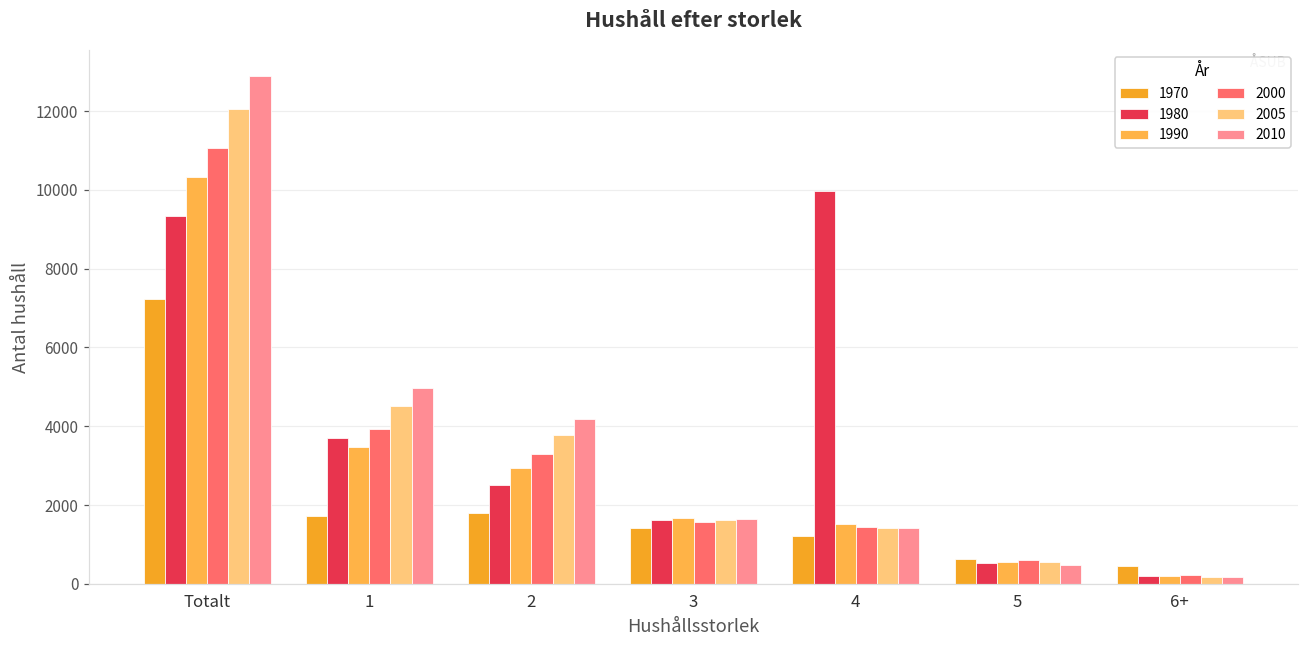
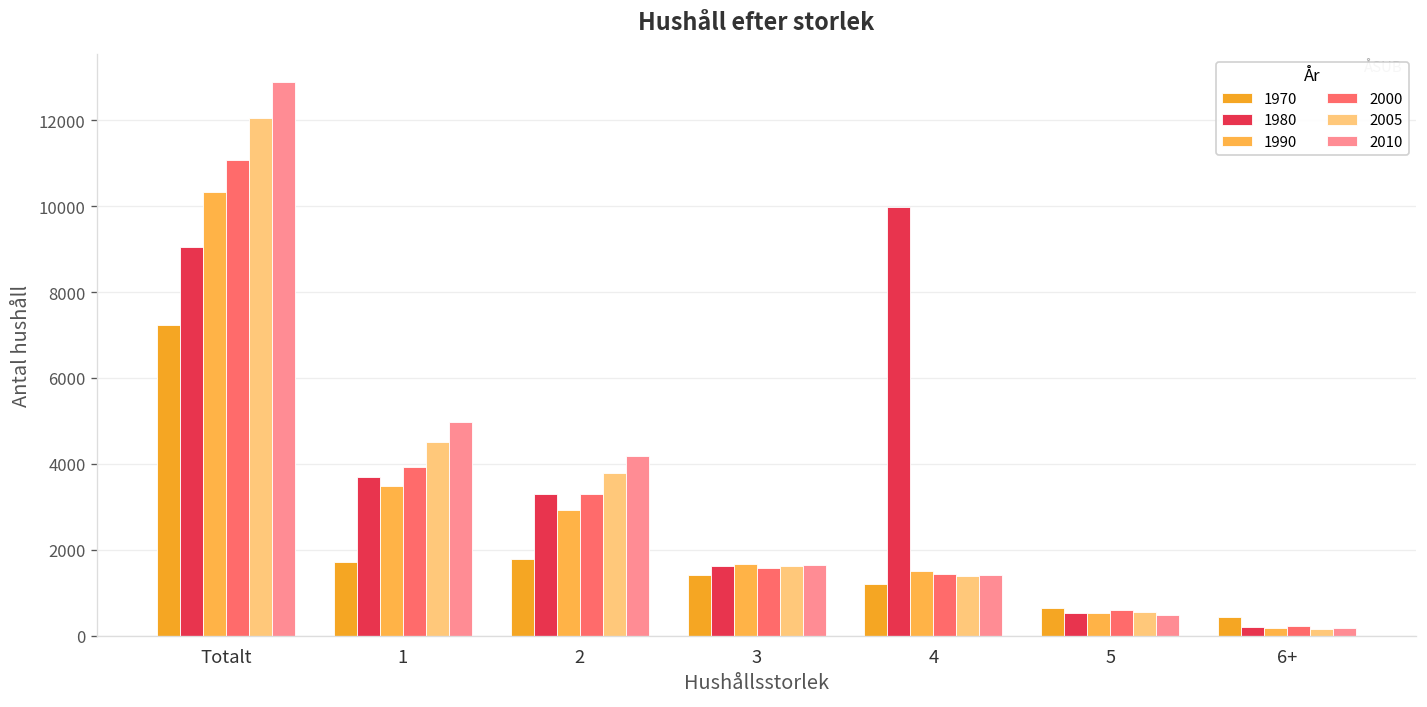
1980, Totalt: 9300 -> 9000
1980, 2: 2500 -> 3300
